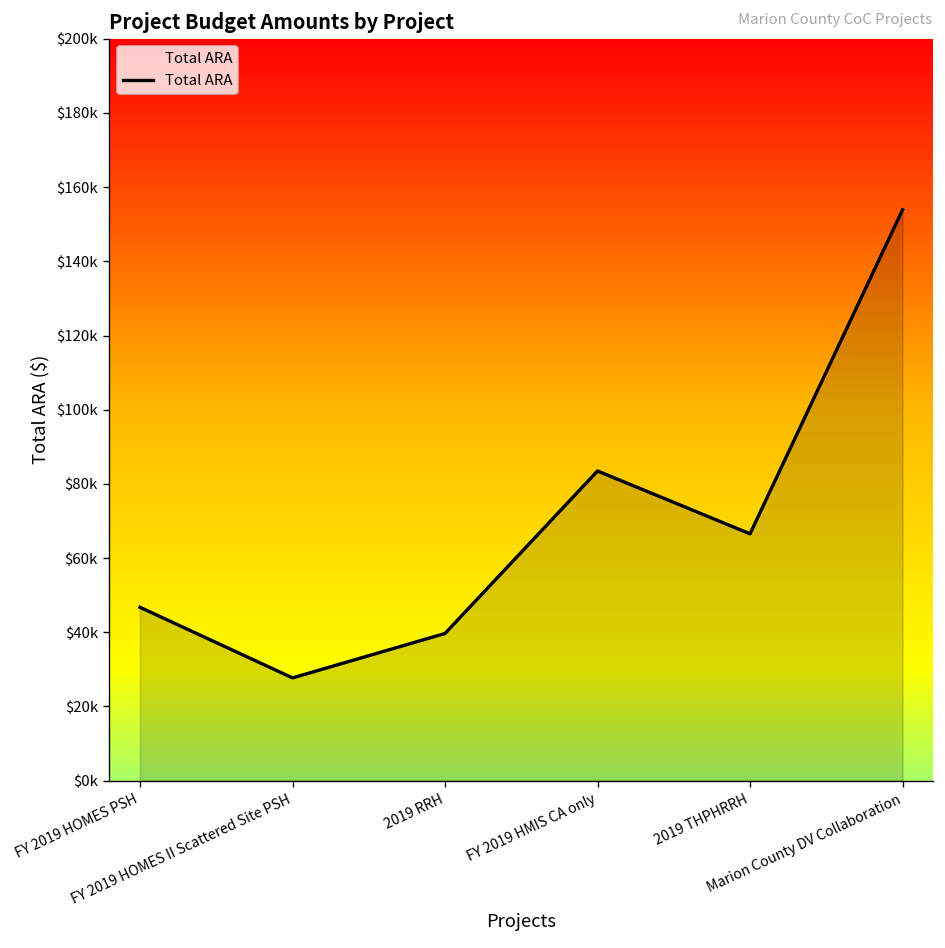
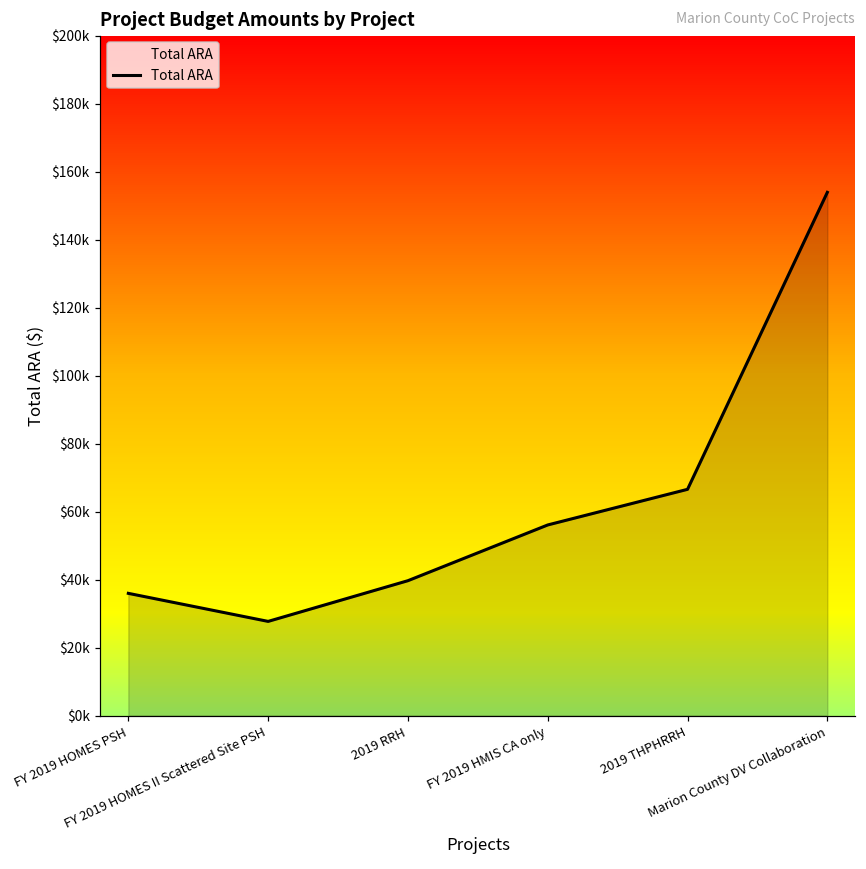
FY 2019 HOMES PSH: $47000 -> $36000
FY 2019 HMIS CA only: $83000 -> $56000
